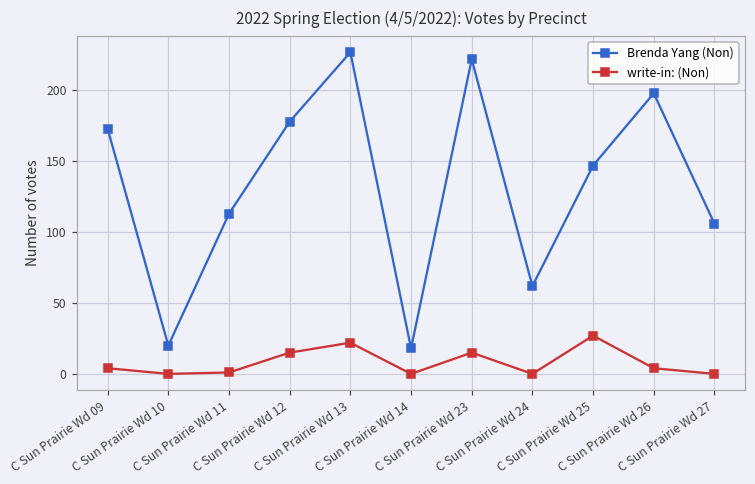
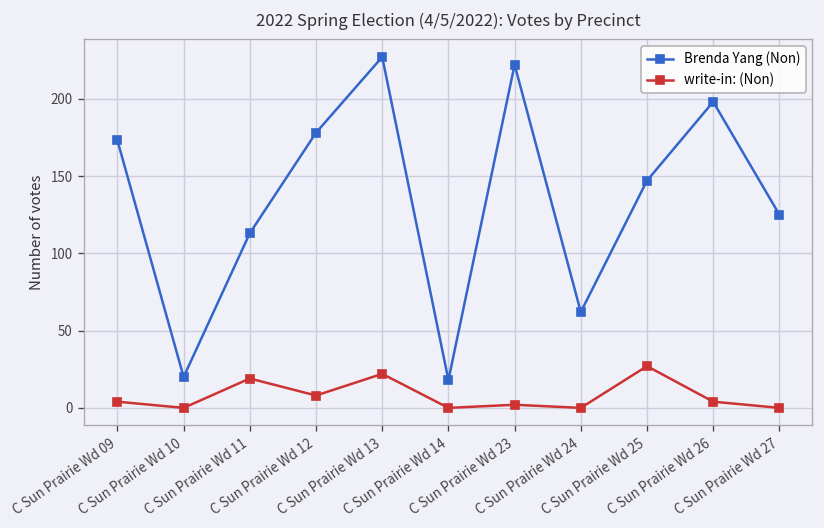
write-in: (Non), C Sun Prairie Wd 11: 1 -> 19
write-in: (Non), C Sun Prairie Wd 12: 15 -> 8
write-in: (Non), C Sun Prairie Wd 23: 15 -> 2
Brenda Yang (Non), C Sun Prairie Wd 27: 106 -> 125
